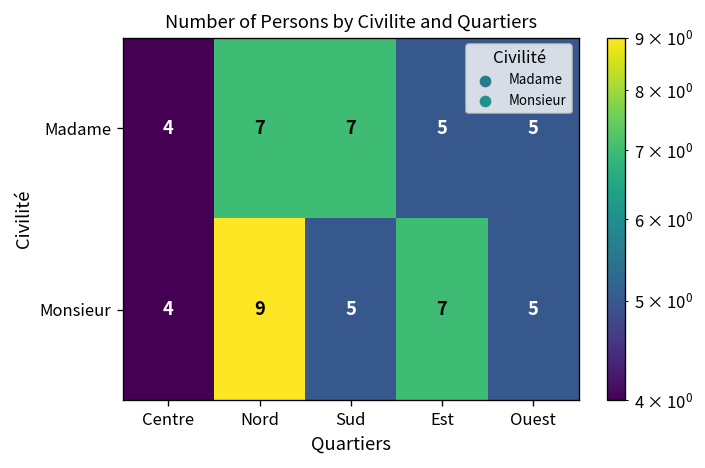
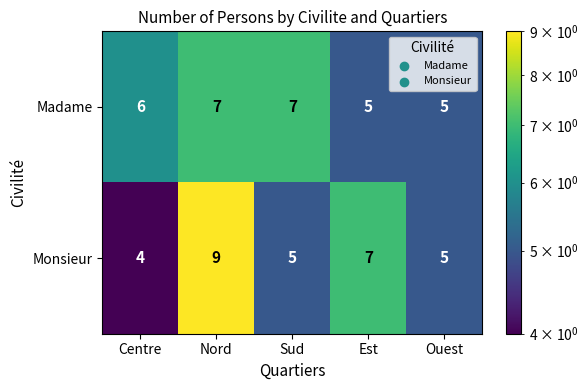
Madame, Centre: 4 -> 6
